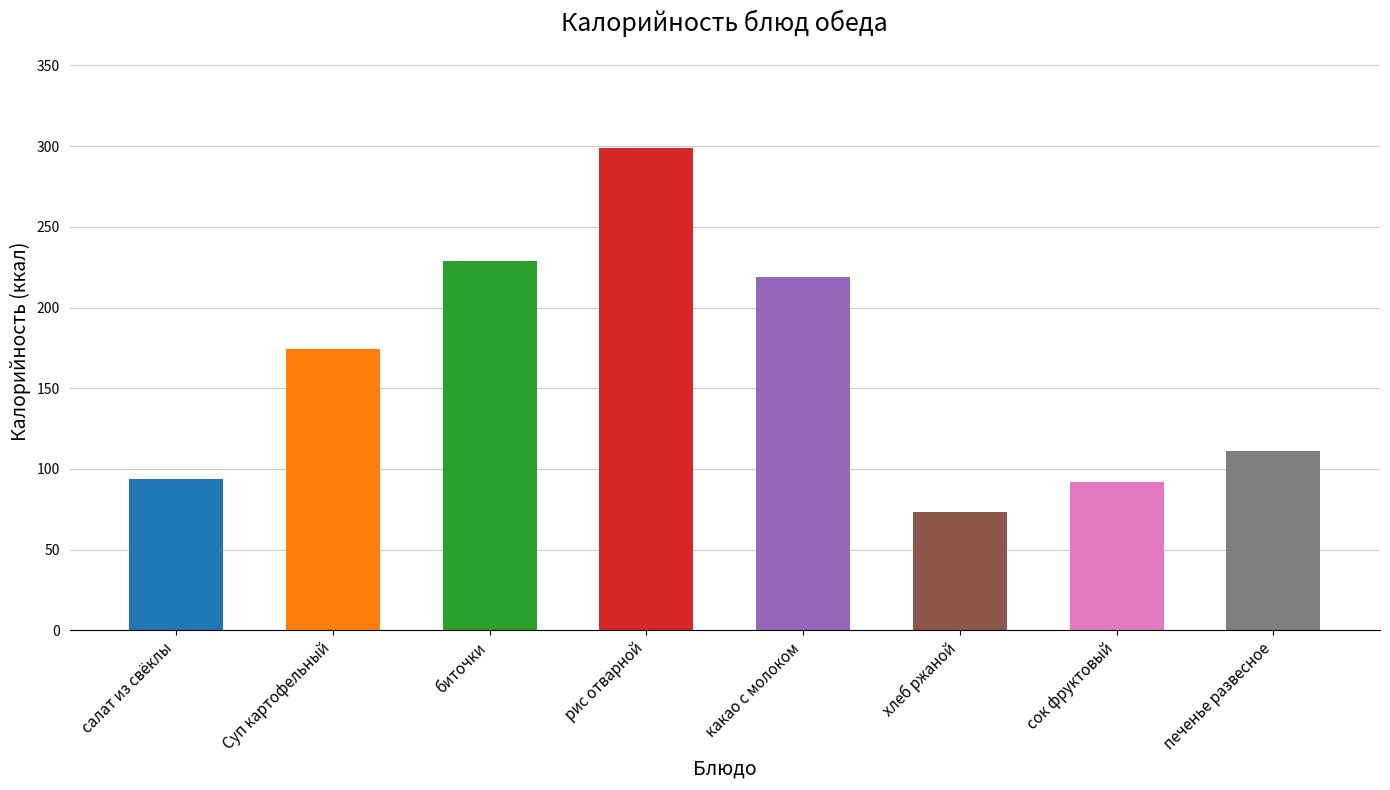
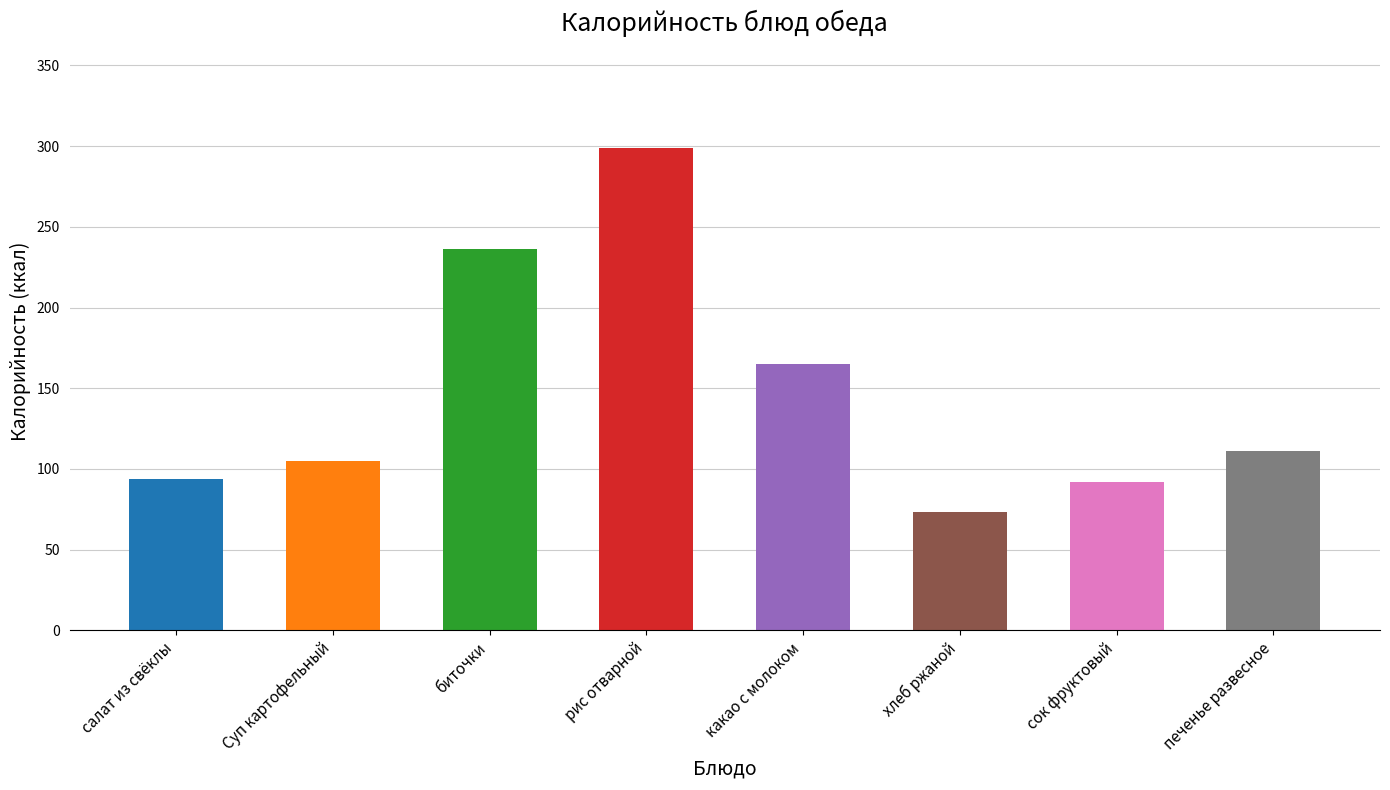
Суп картофельный: 174 -> 105
биточки: 229 -> 236
какао с молоком: 219 -> 165
